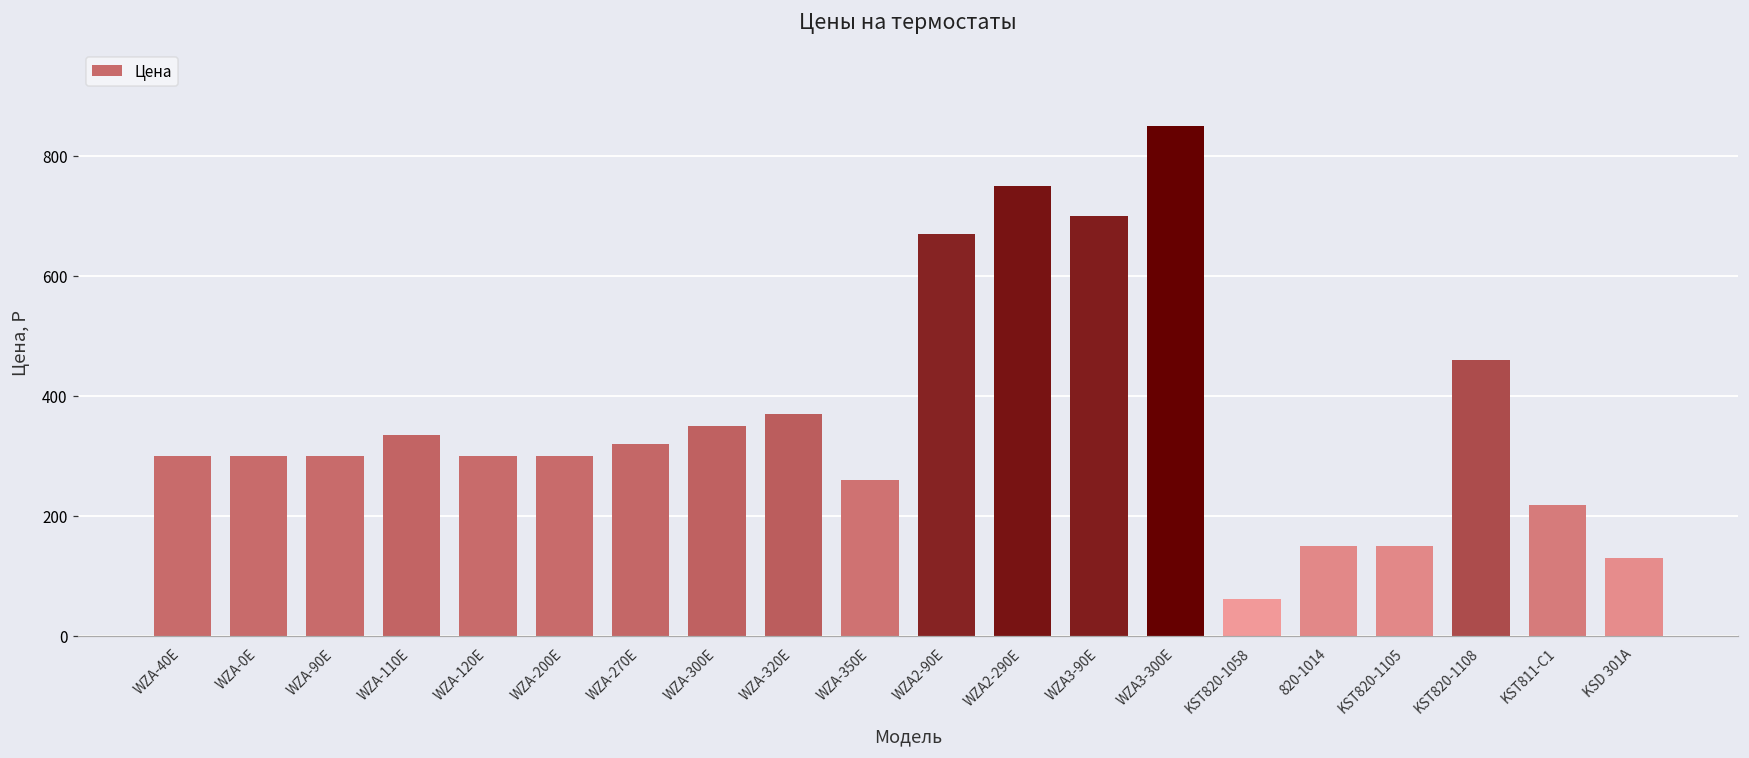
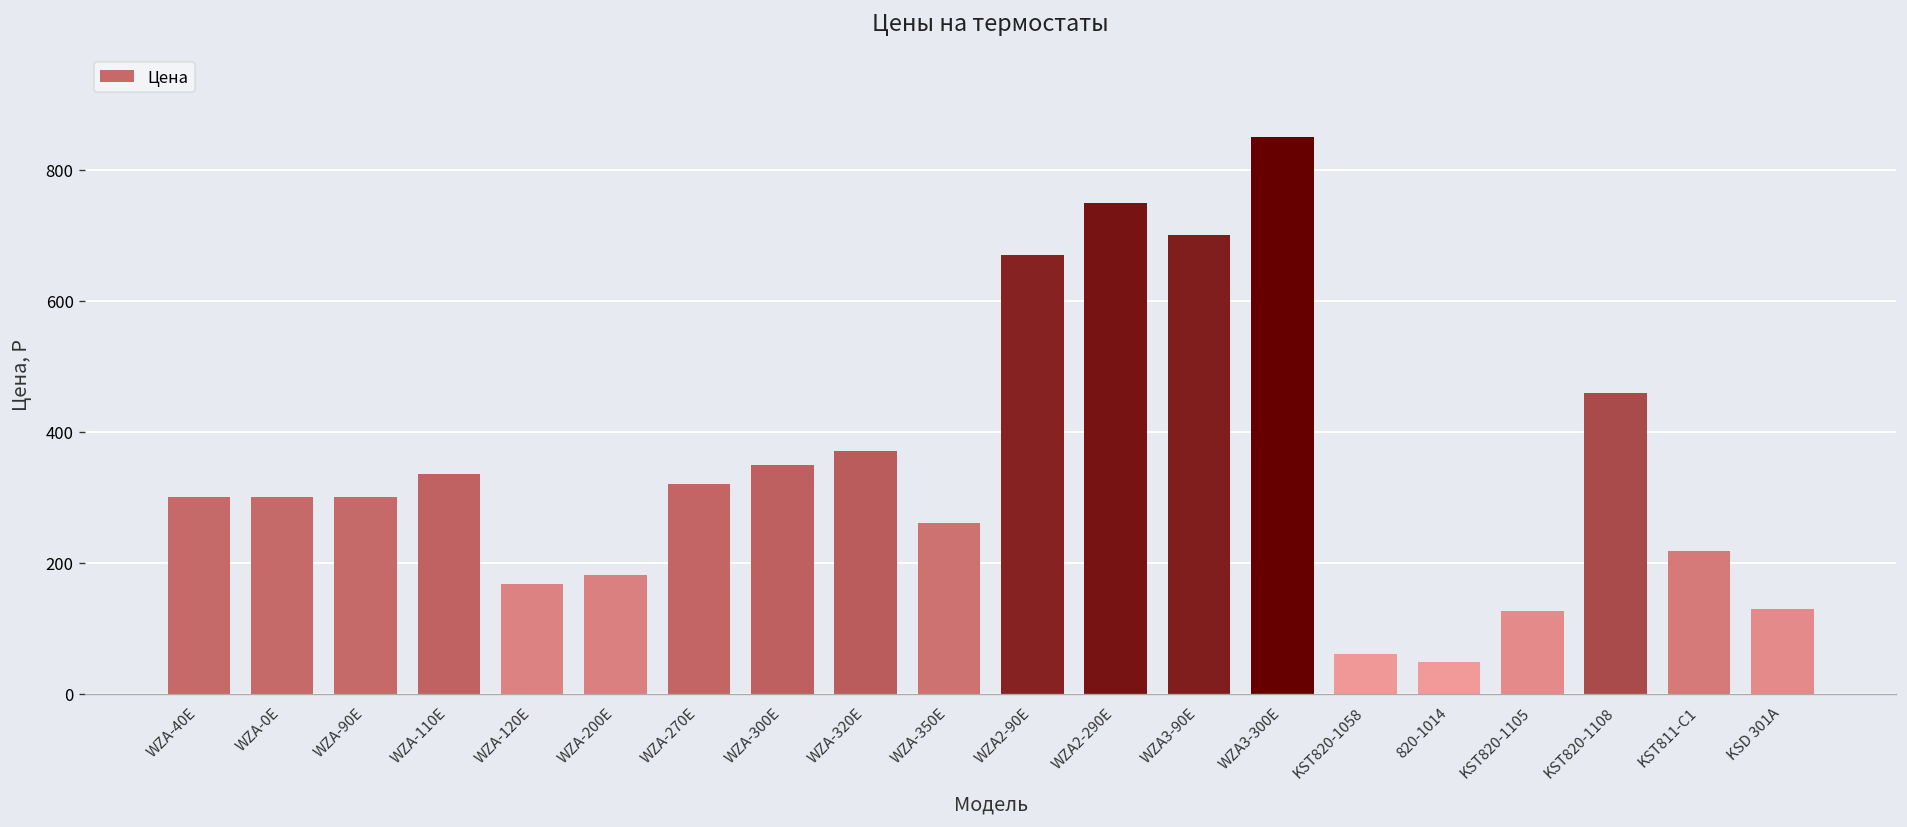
WZA-120E: 300 -> 170
WZA-200E: 300 -> 180
820-1014: 150 -> 50
KST820-1105: 150 -> 130
